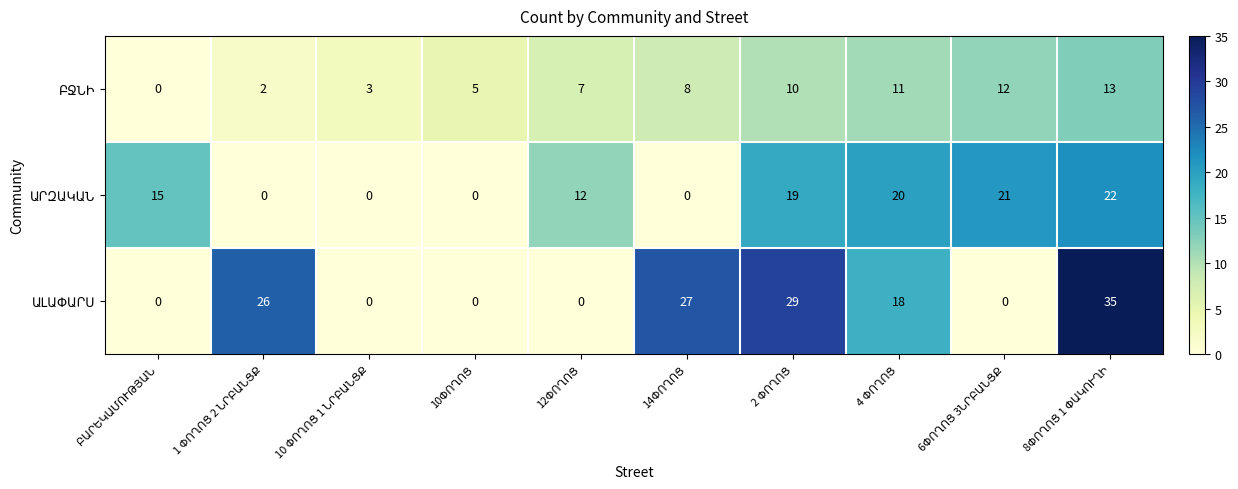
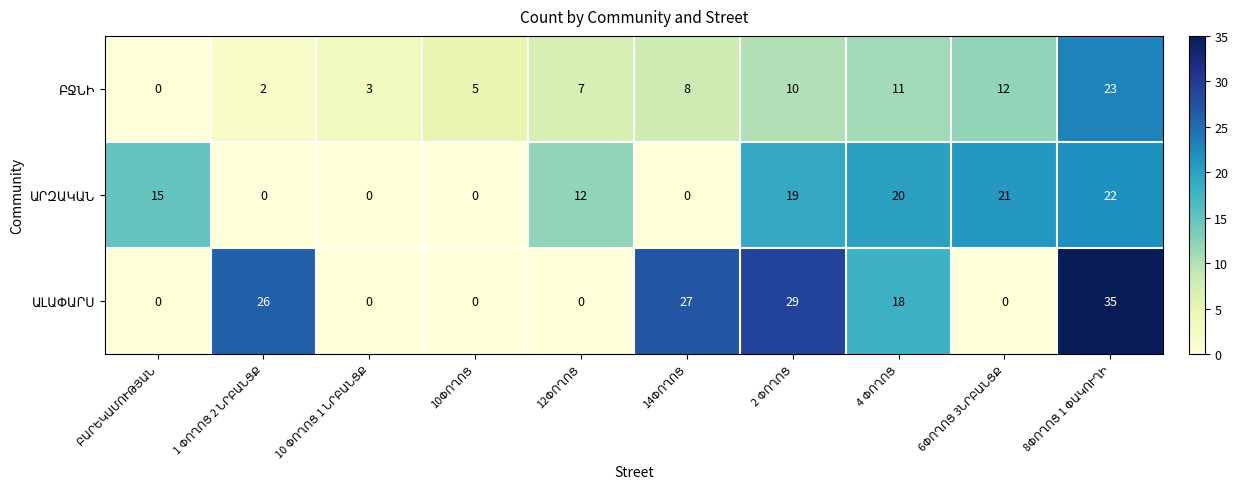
ԲՋՆԻ, 8ՓՈՂՈՑ 1 ՓԱԿՈՒՂԻ: 13 -> 23
